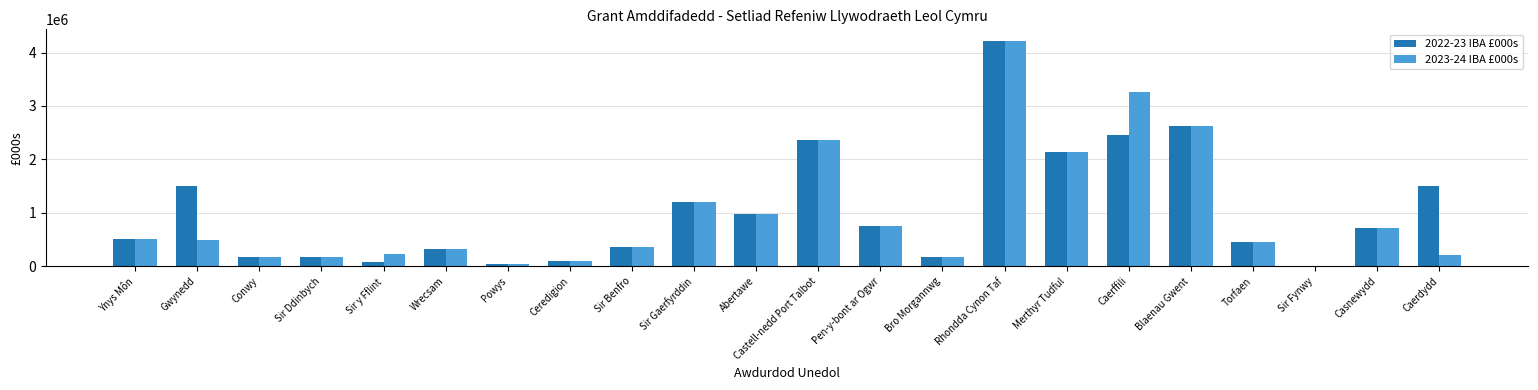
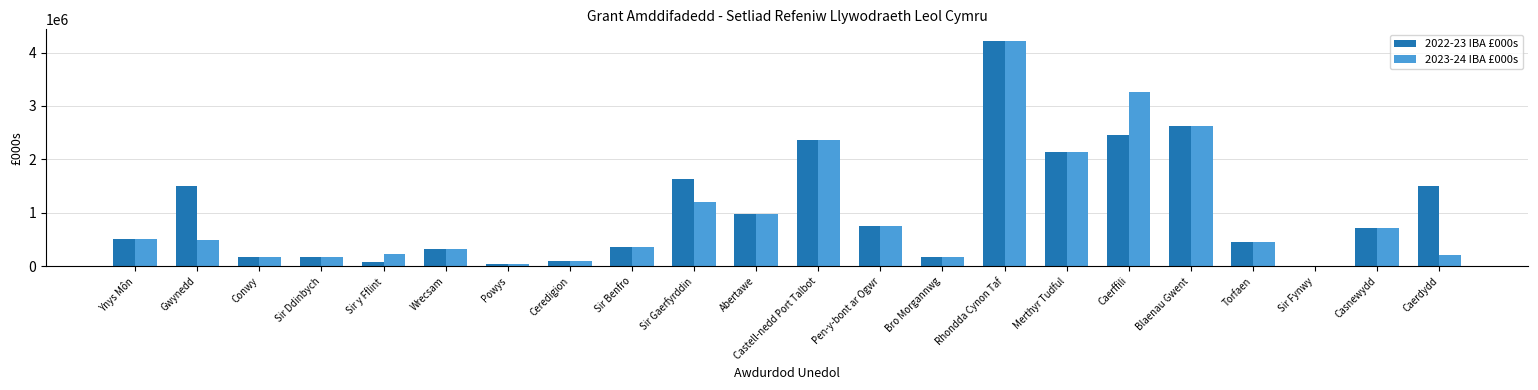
2022-23 IBA £000s, Sir Gaerfyrddin: 1200000 -> 1600000
